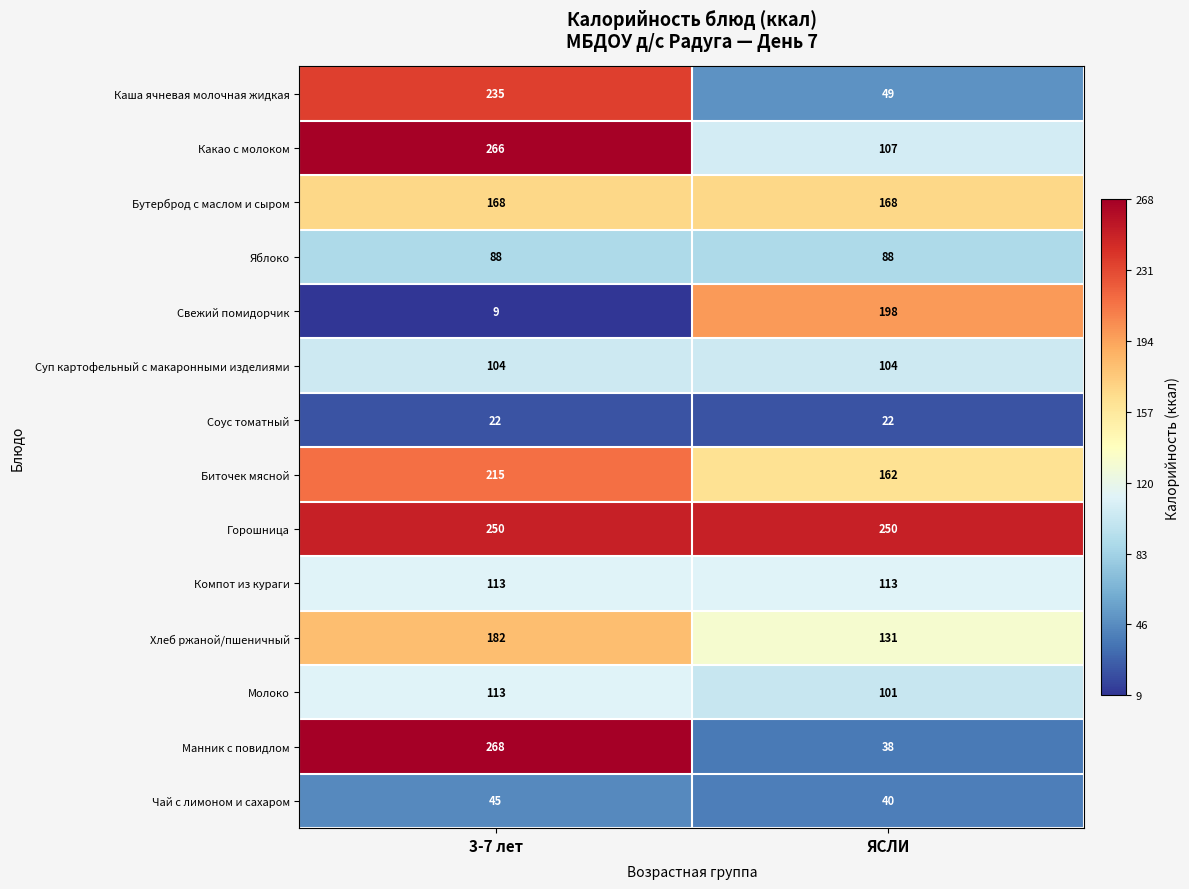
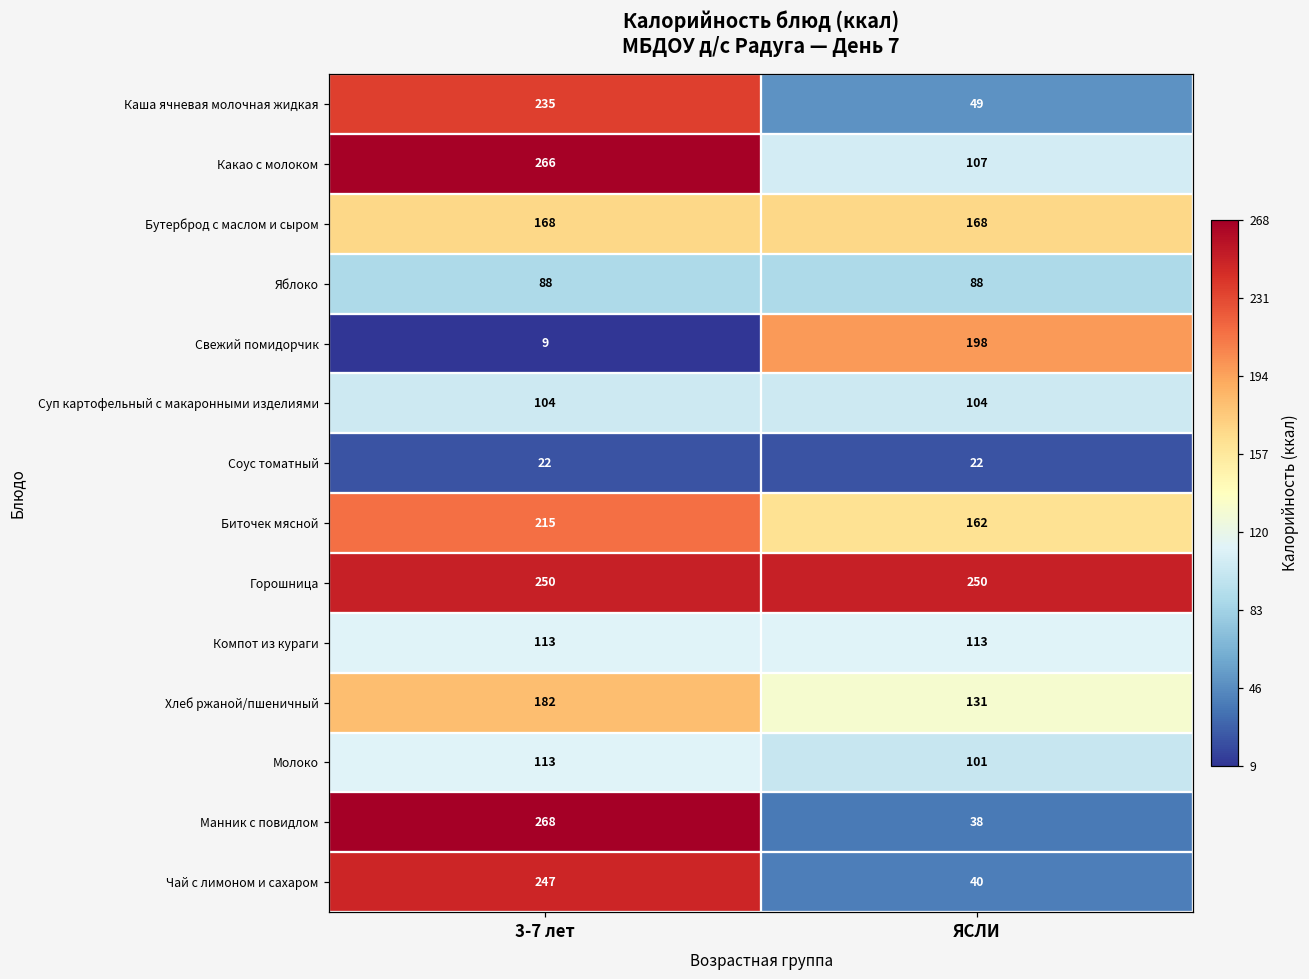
Чай с лимоном и сахаром, 3-7 лет: 45 -> 247
